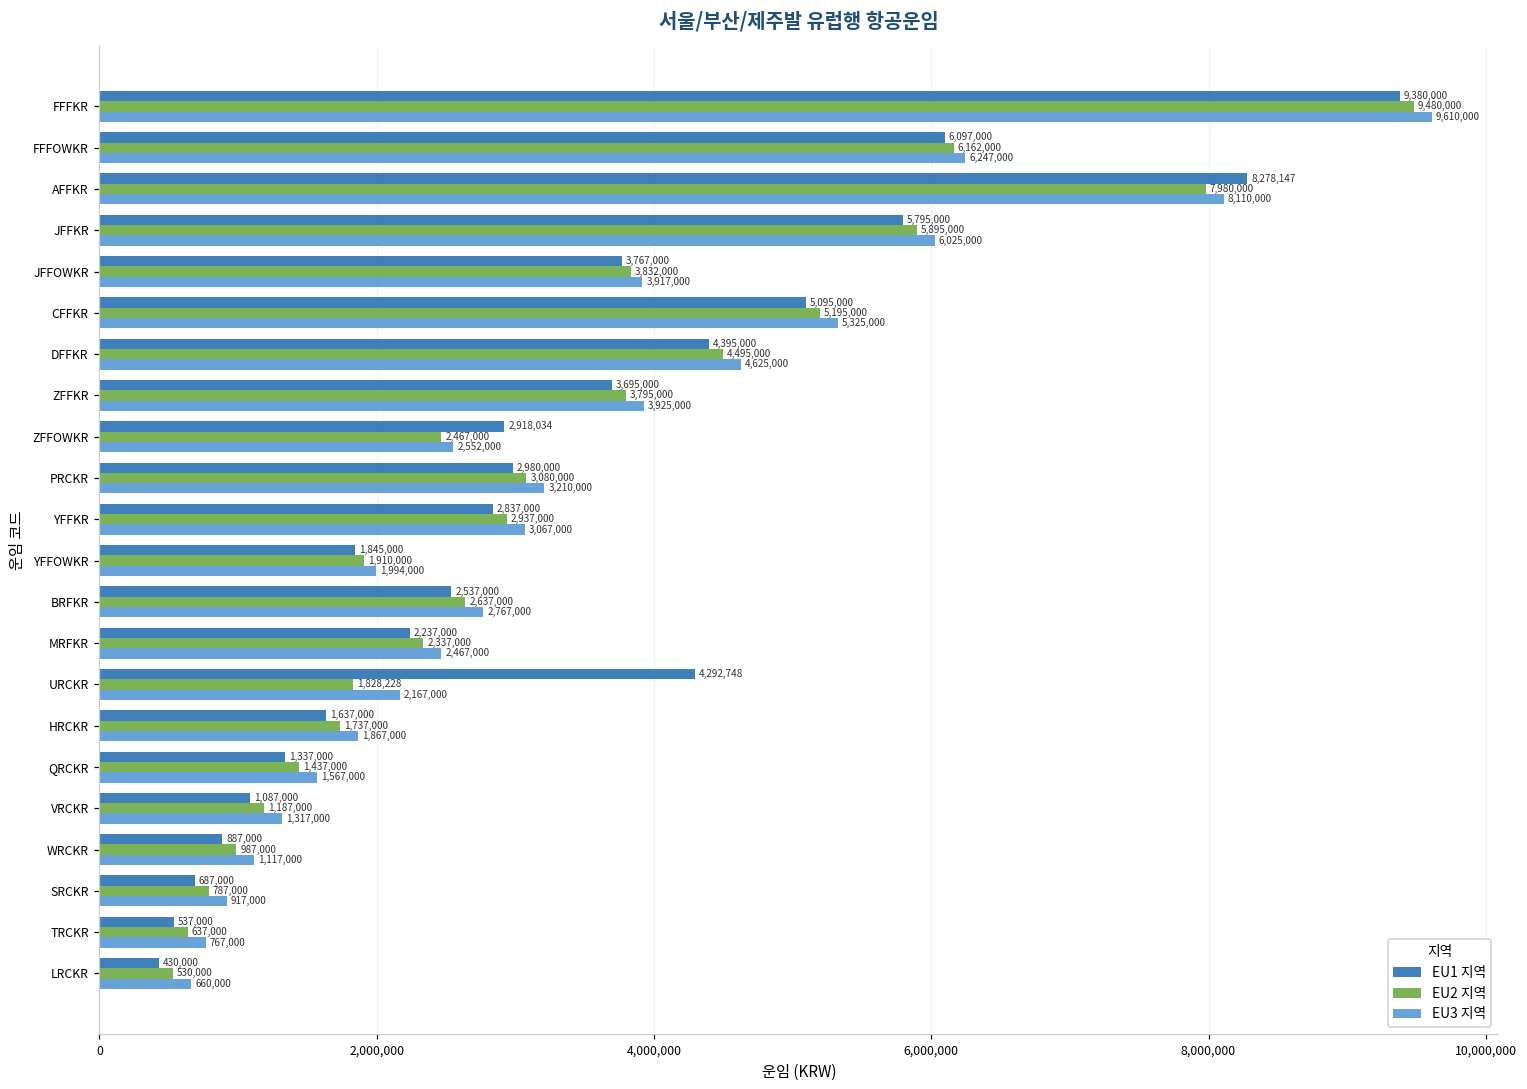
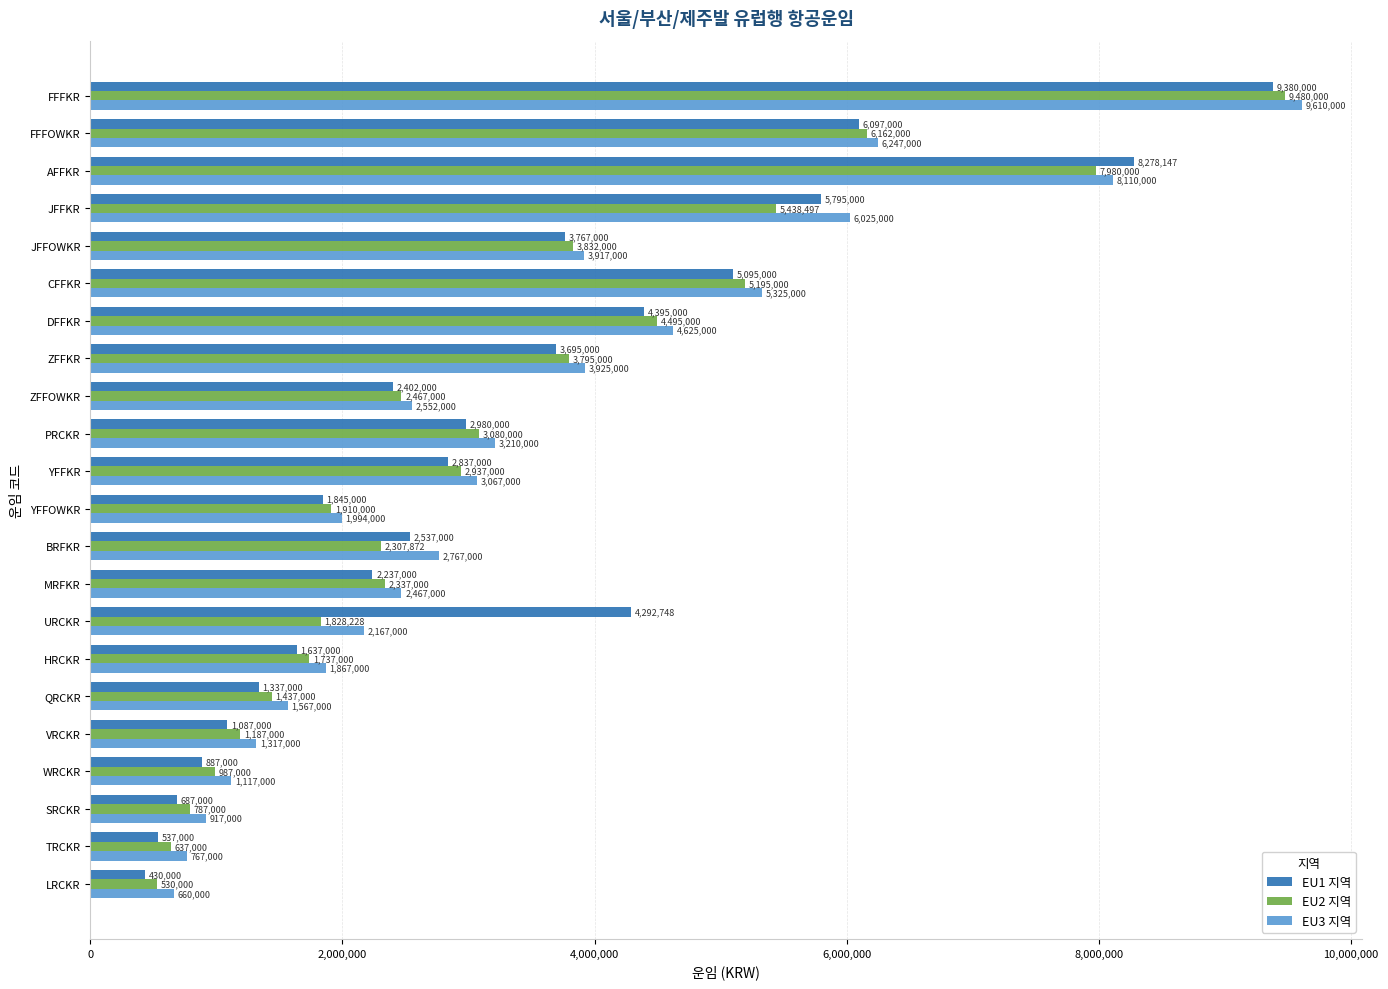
EU2 지역, JFFKR: 5,895,000 -> 5,438,497
EU1 지역, ZFFOWKR: 2,918,034 -> 2,402,000
EU2 지역, BRFKR: 2,637,000 -> 2,307,872
